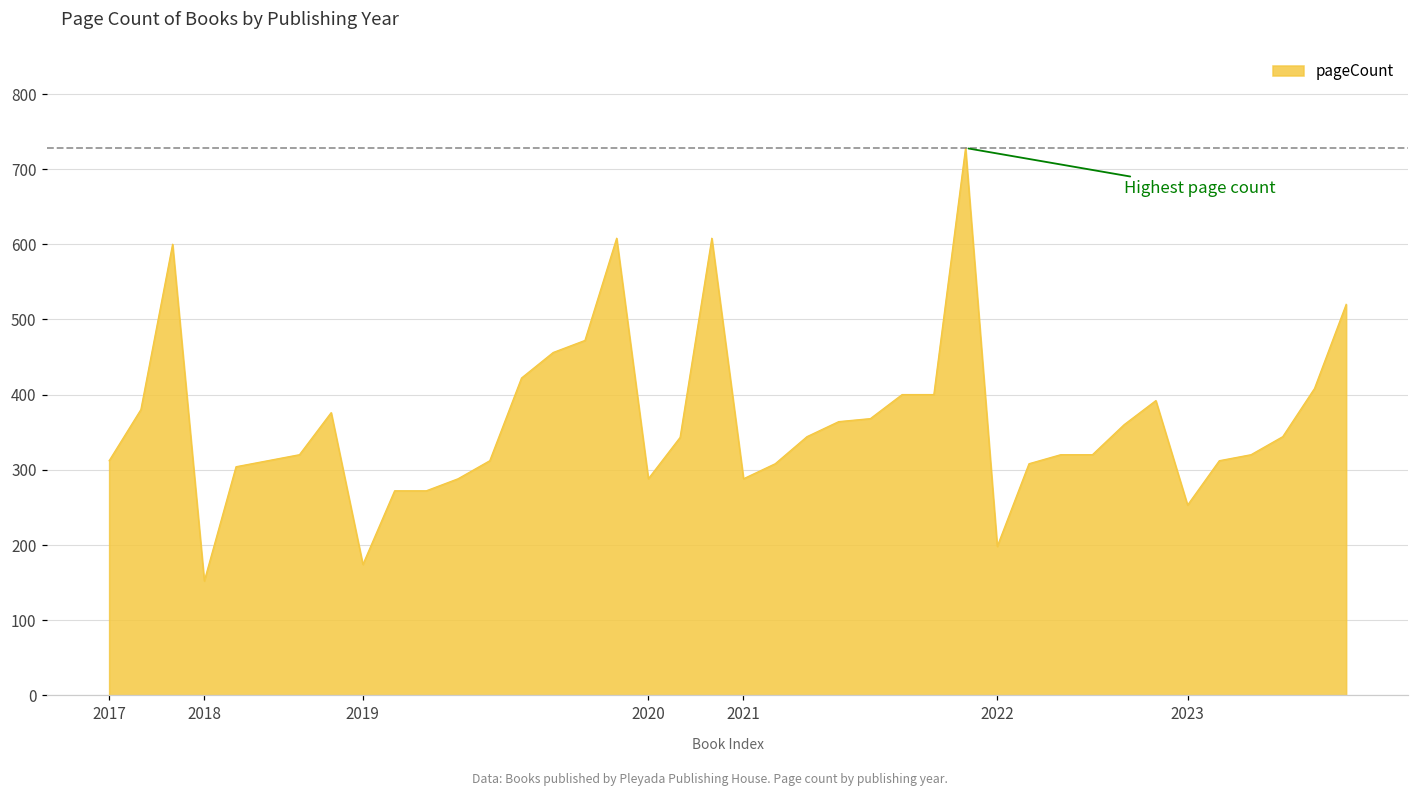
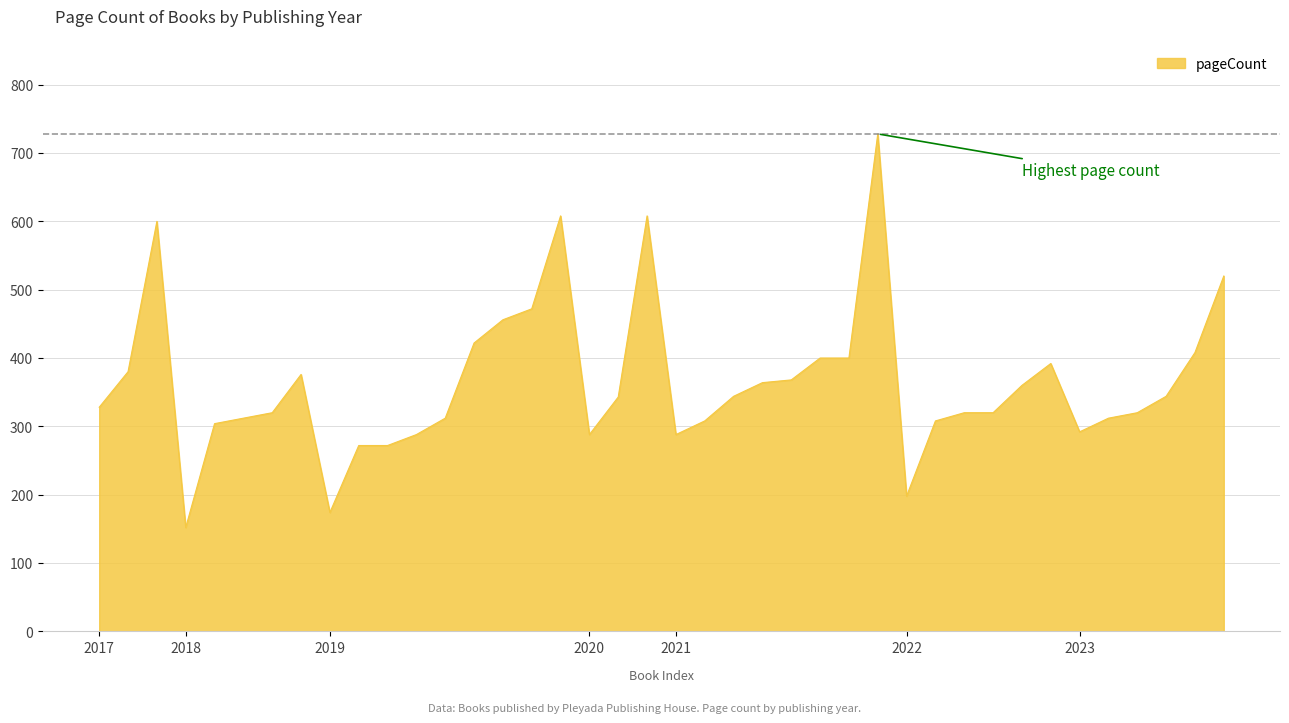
2017: 310 -> 330
2023: 250 -> 290
